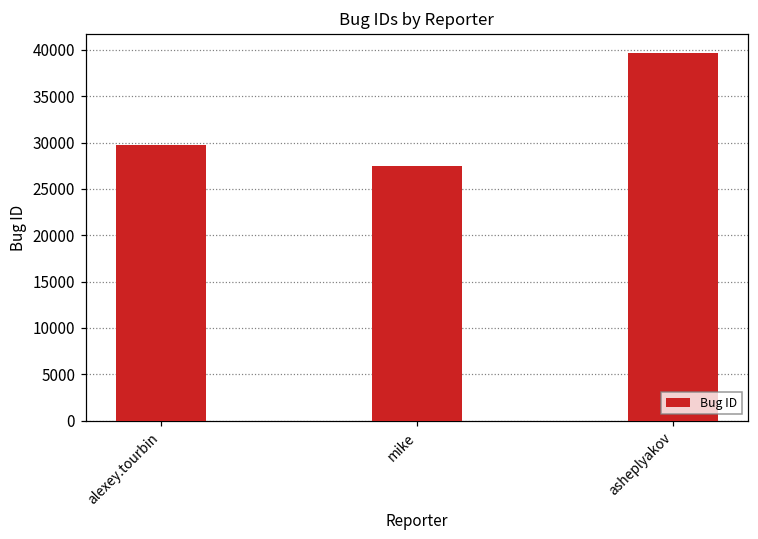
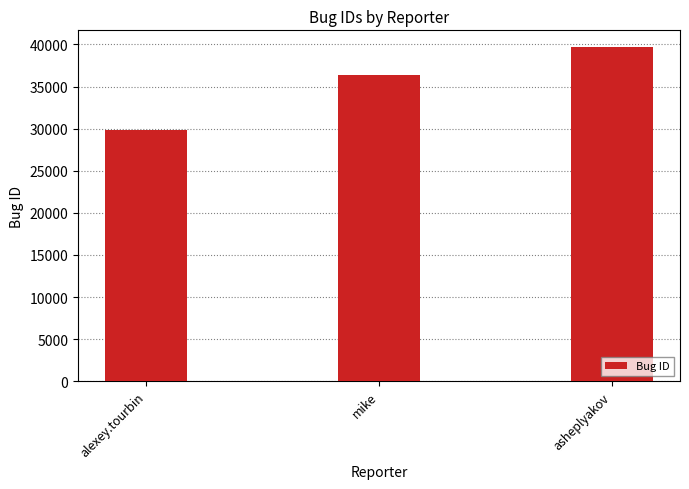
mike: 28000 -> 36000
